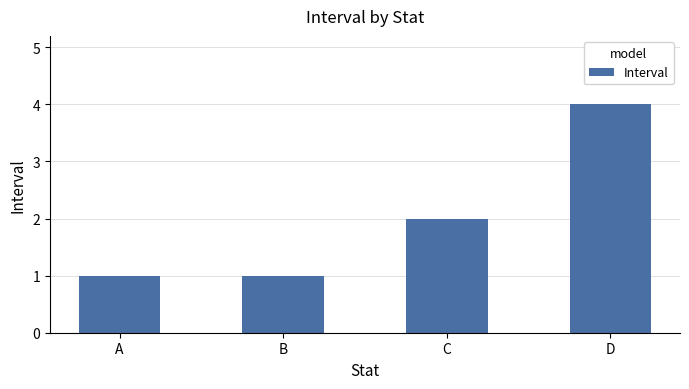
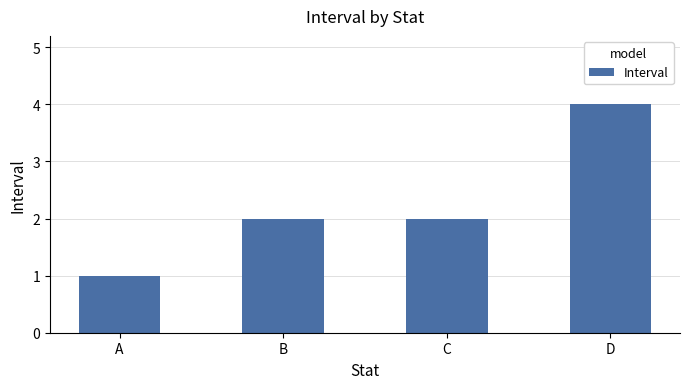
B: 1 -> 2
